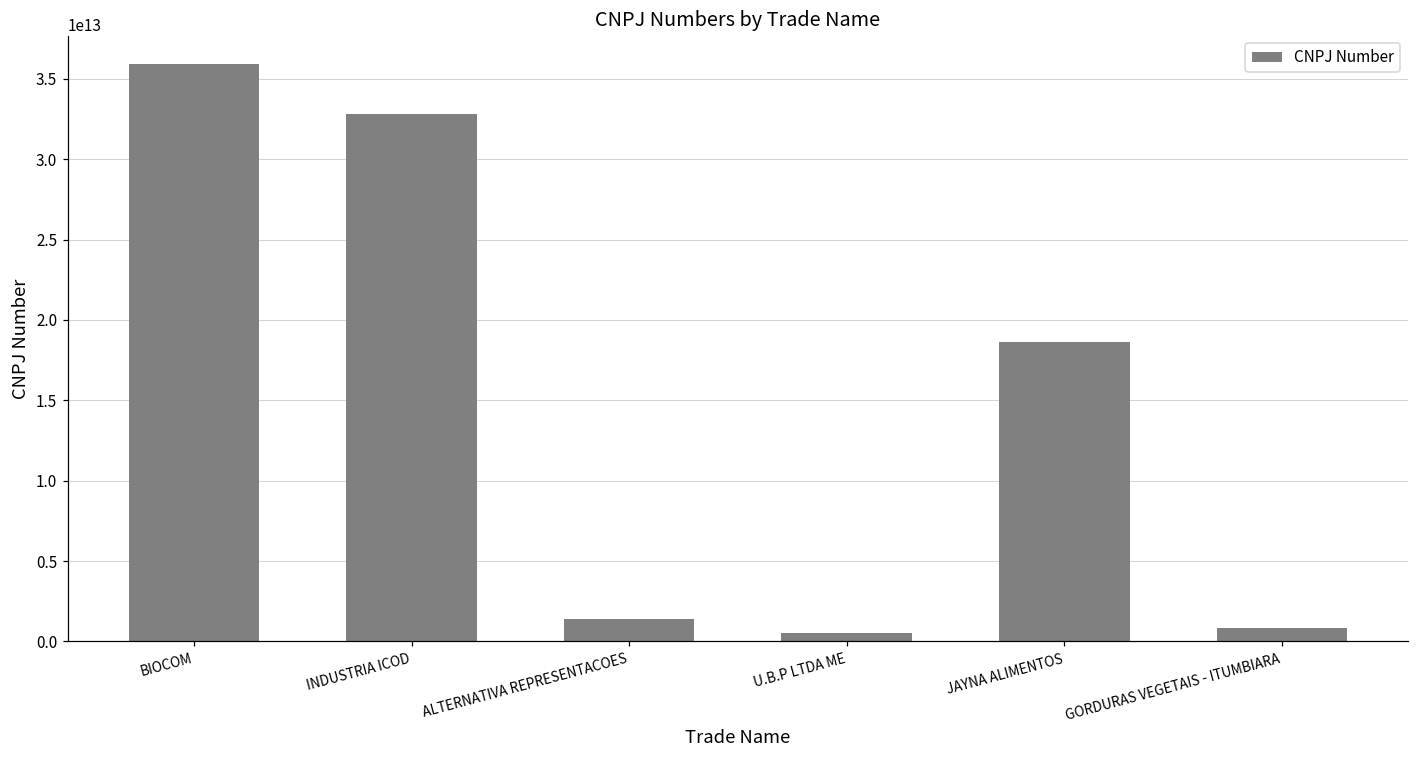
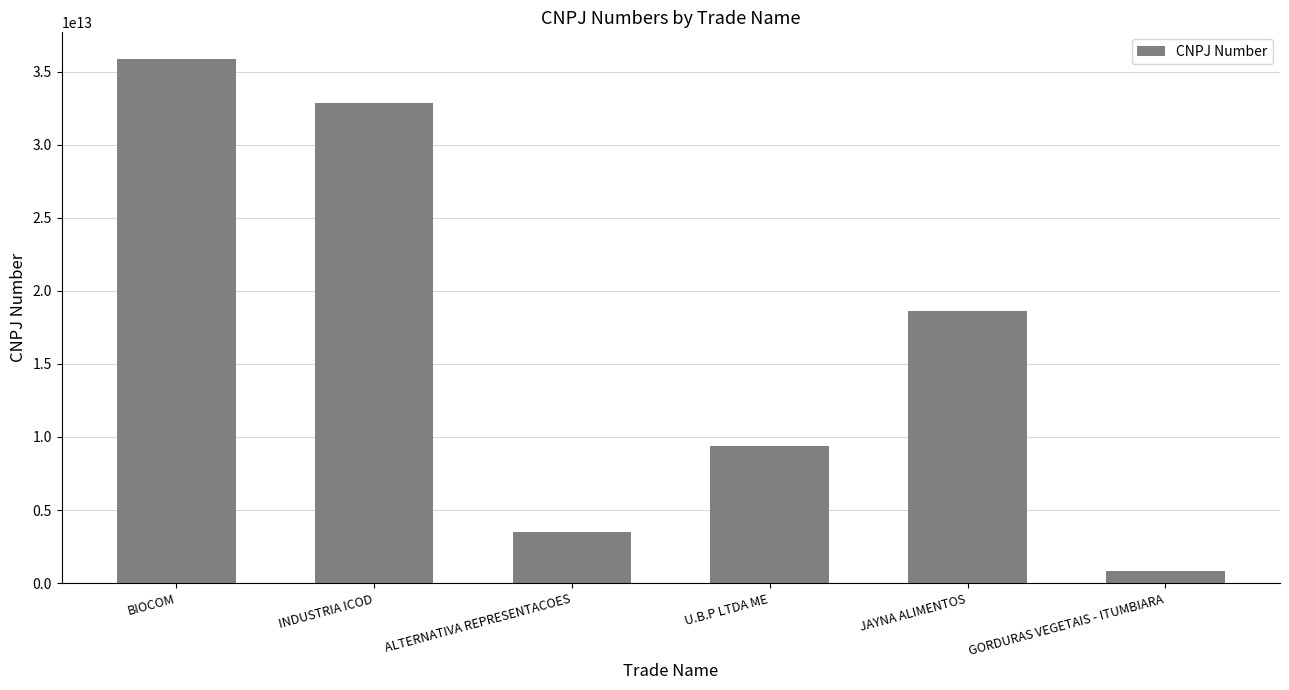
ALTERNATIVA REPRESENTACOES: 1400000000000 -> 3500000000000
U.B.P LTDA ME: 500000000000 -> 9400000000000
